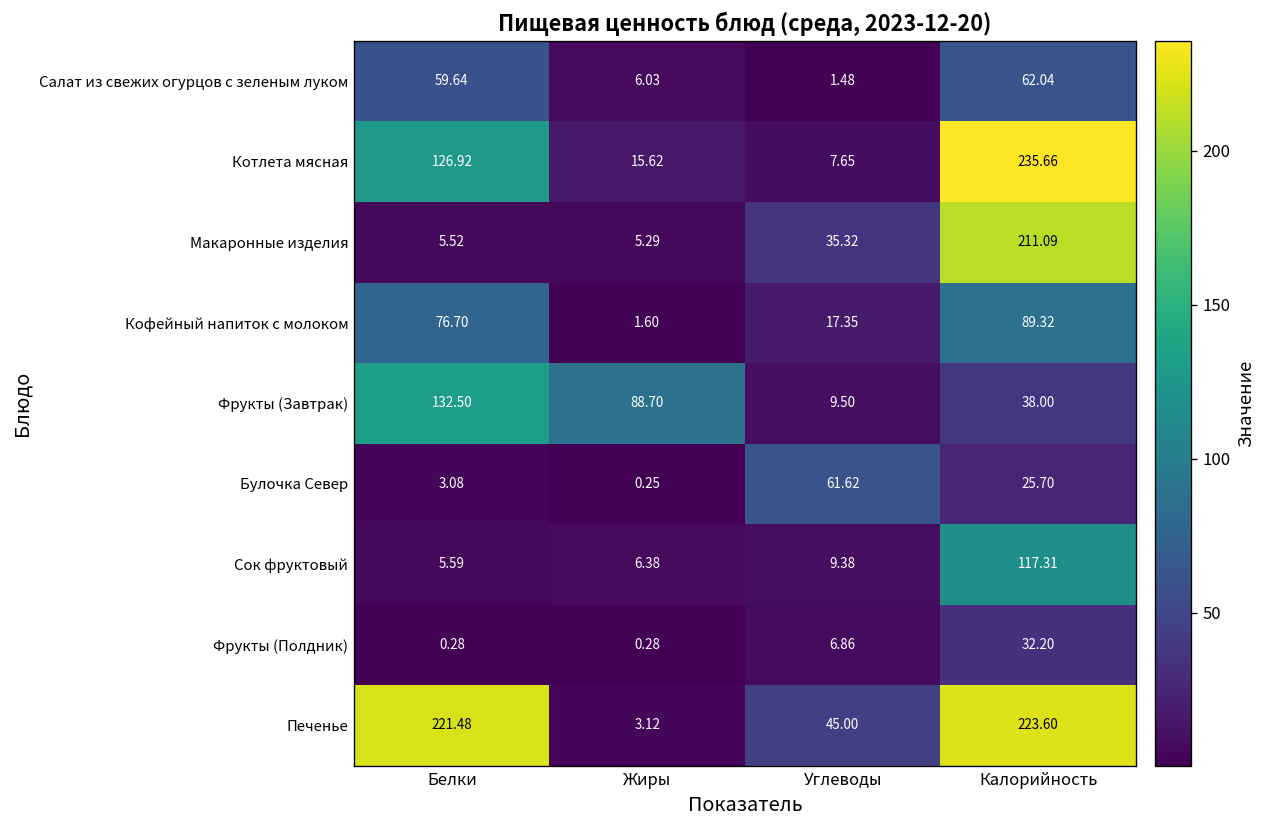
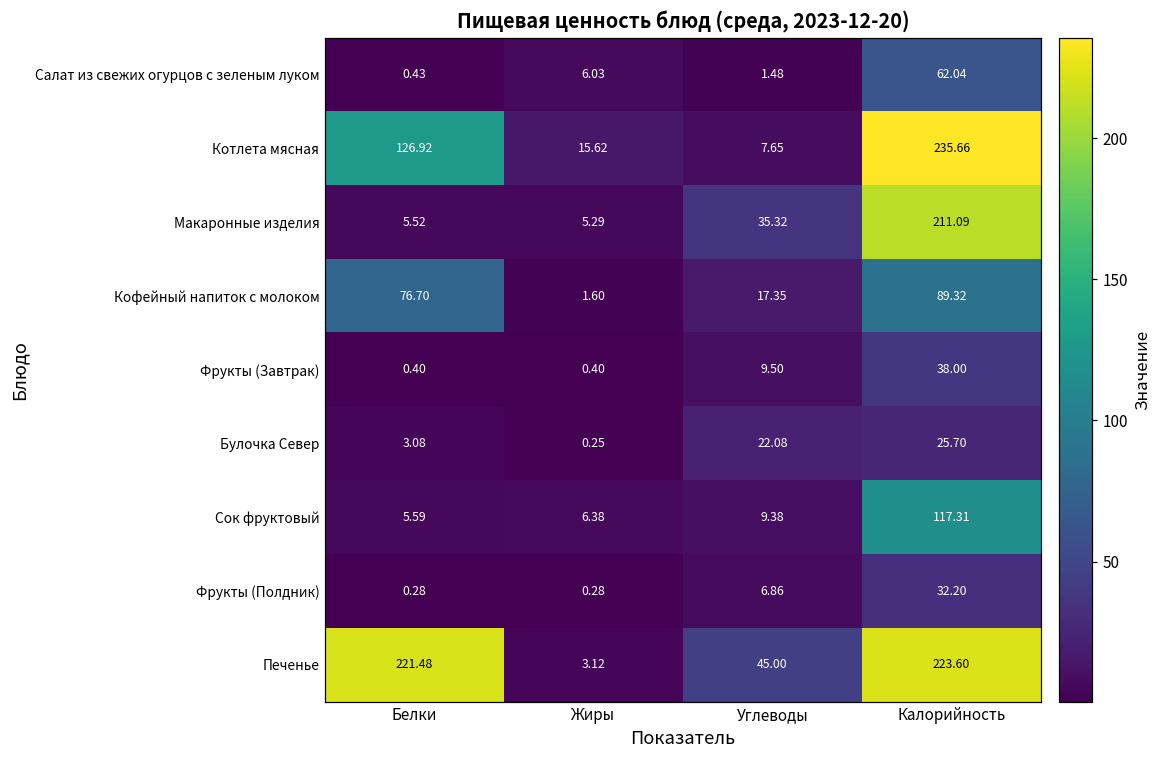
Салат из свежих огурцов с зеленым луком, Белки: 59.64 -> 0.43
Фрукты (Завтрак), Белки: 132.50 -> 0.40
Фрукты (Завтрак), Жиры: 88.70 -> 0.40
Булочка Север, Углеводы: 61.62 -> 22.08
